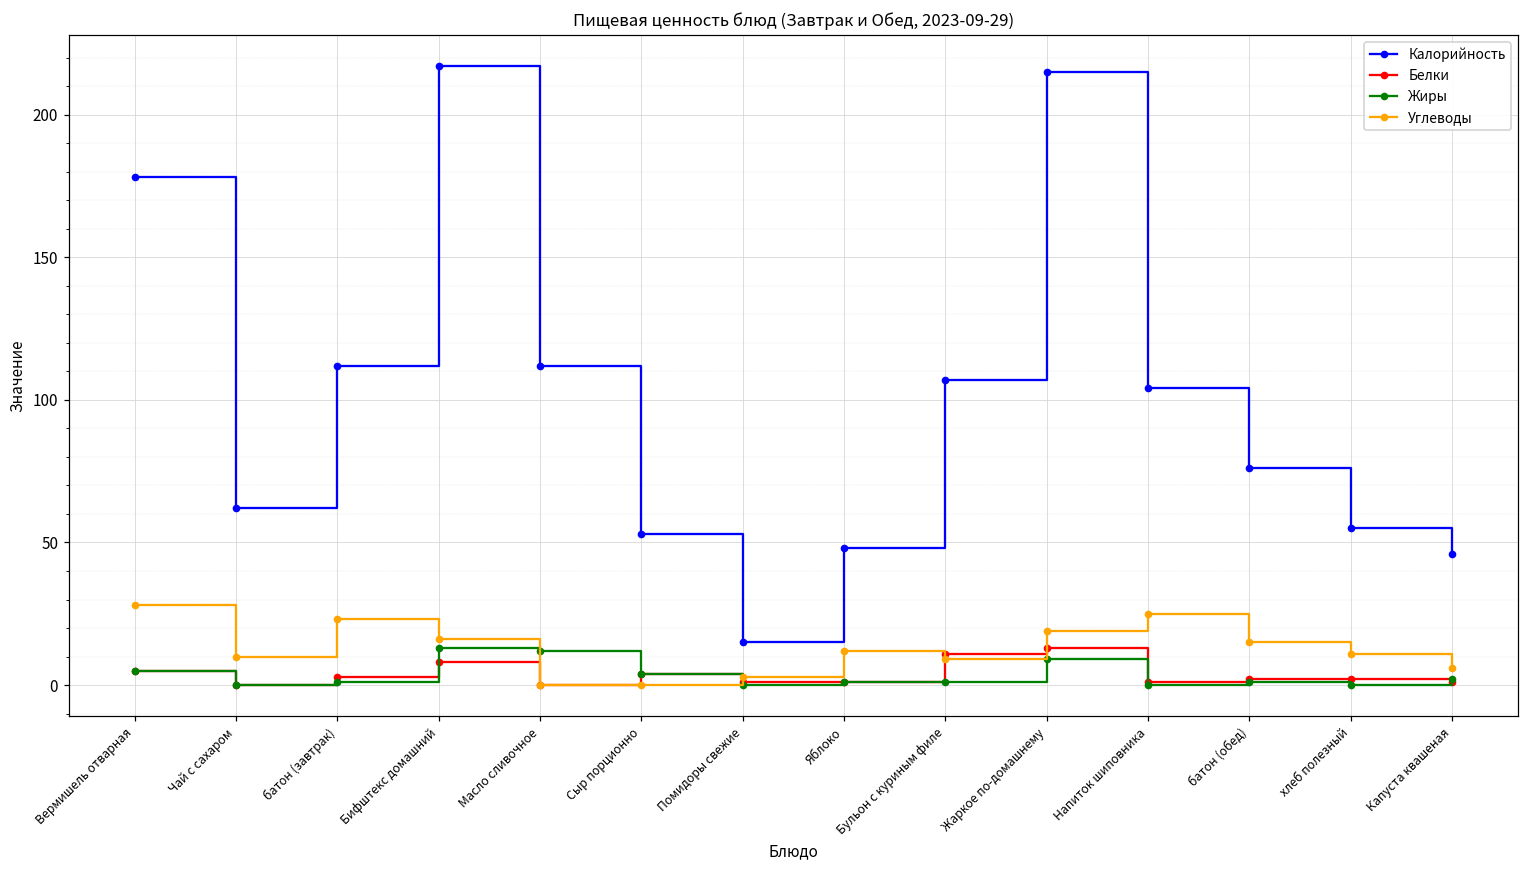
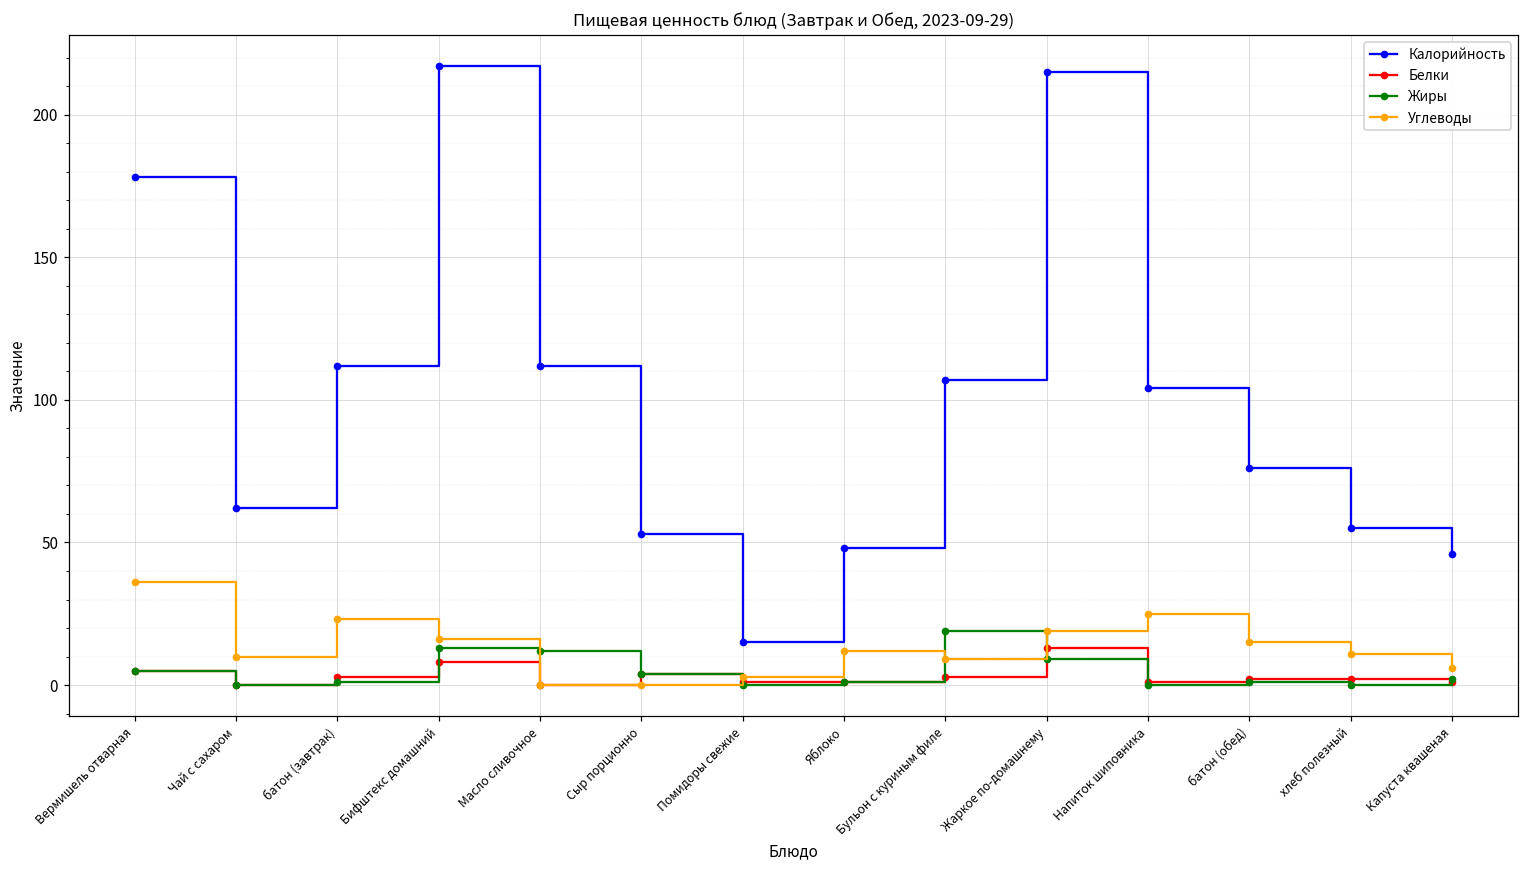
Углеводы, Вермишель отварная: 28 -> 36
Белки, Бульон с куриным филе: 11 -> 3
Жиры, Бульон с куриным филе: 1 -> 19
